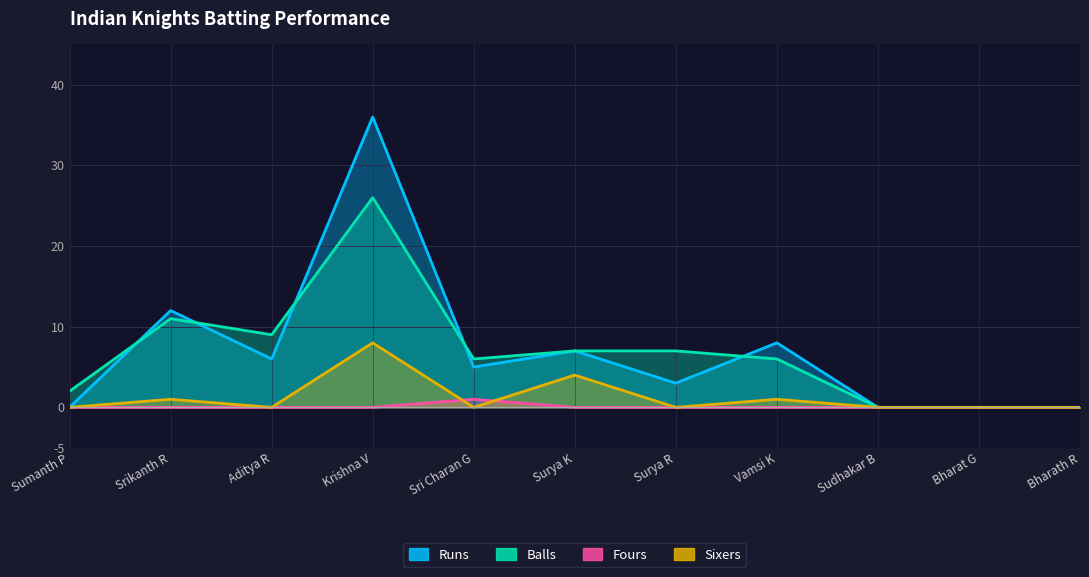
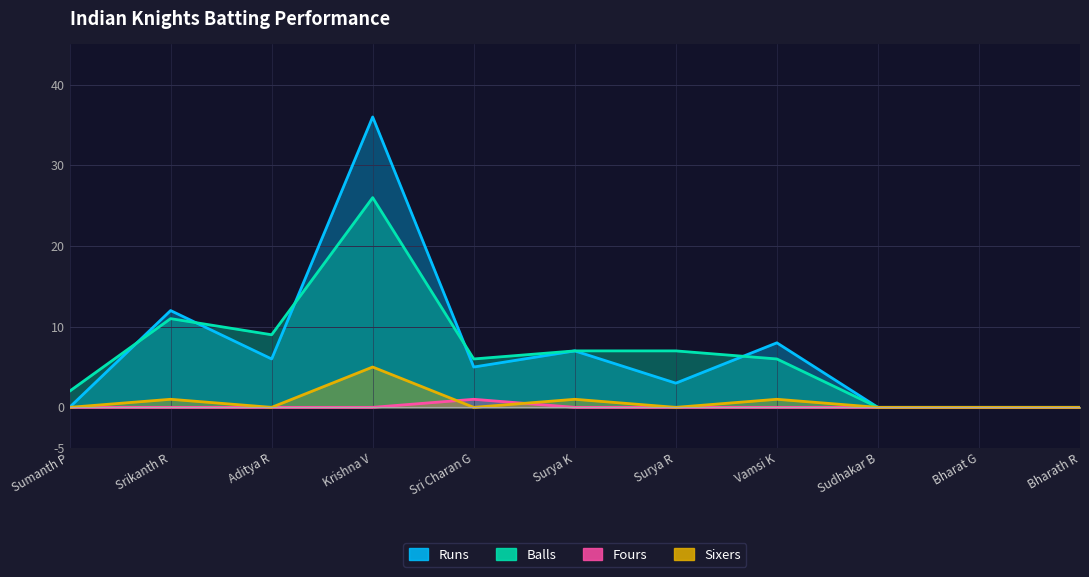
Sixers, Krishna V: 8 -> 5
Sixers, Surya K: 4 -> 1
